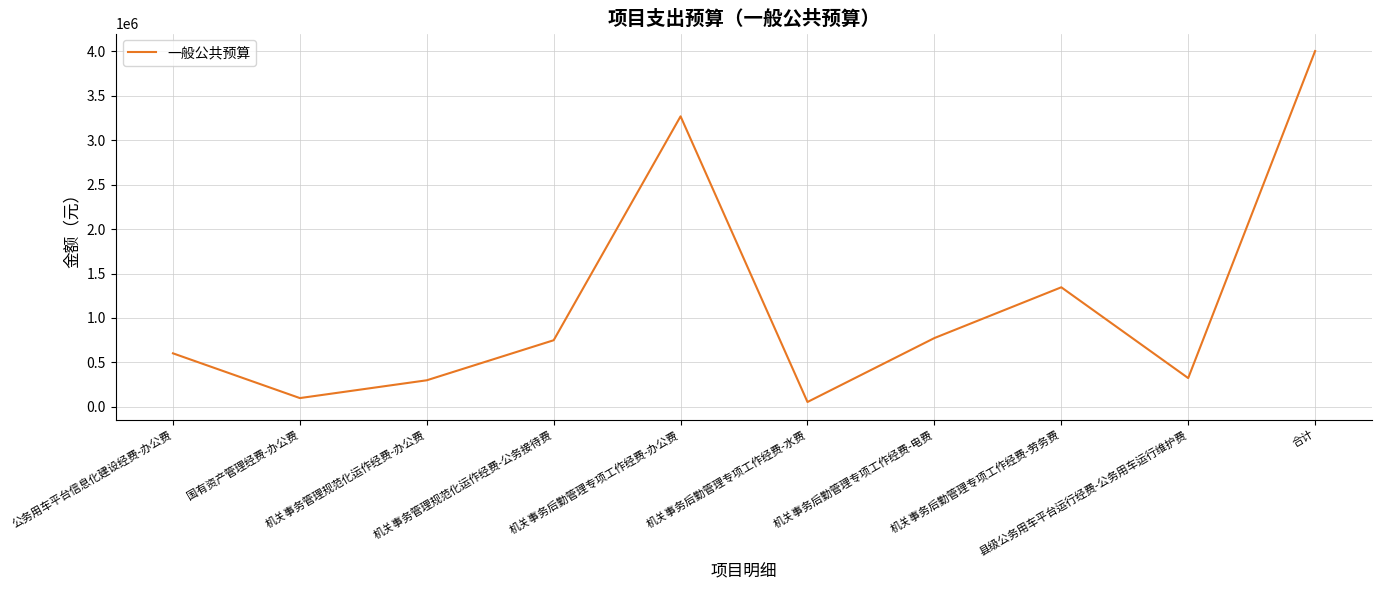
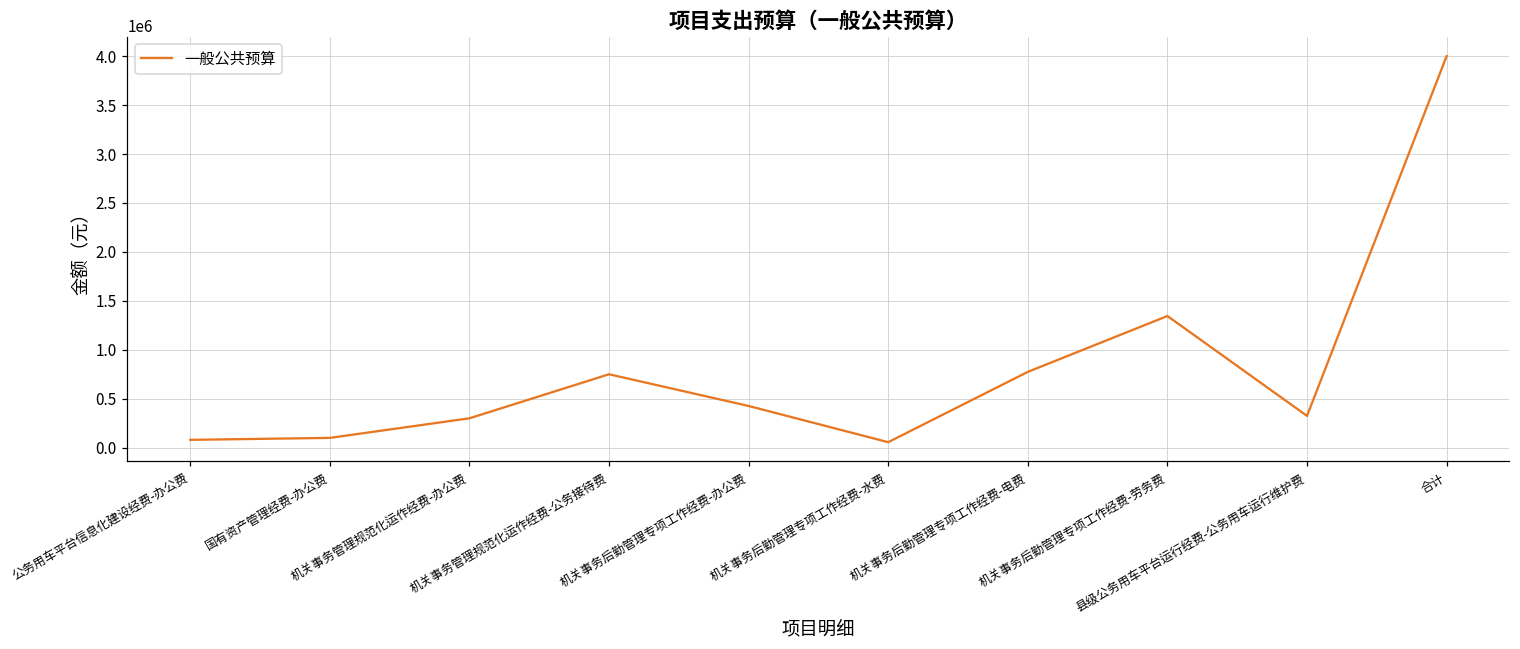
公务用车平台信息化建设经费-办公费: 600000 -> 100000
机关事务后勤管理专项工作经费-办公费: 3300000 -> 400000
